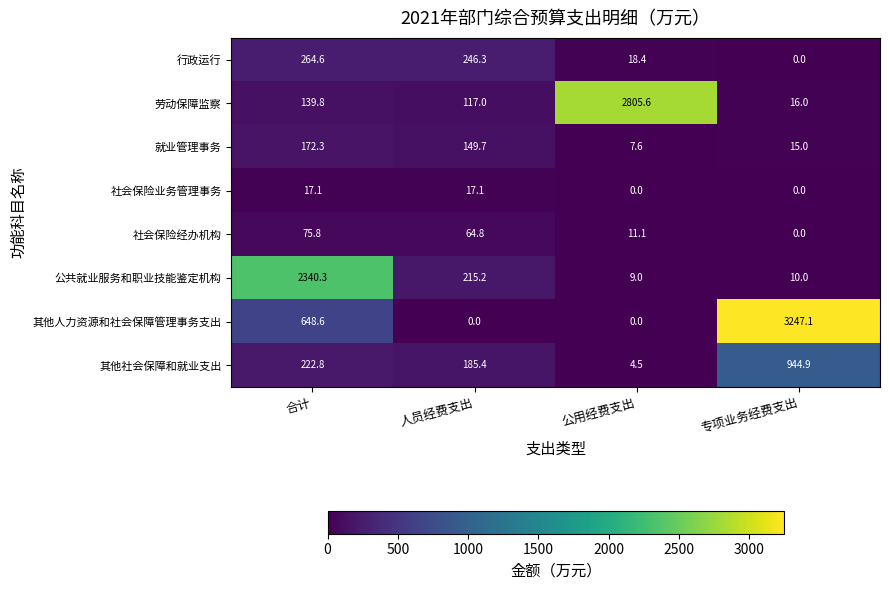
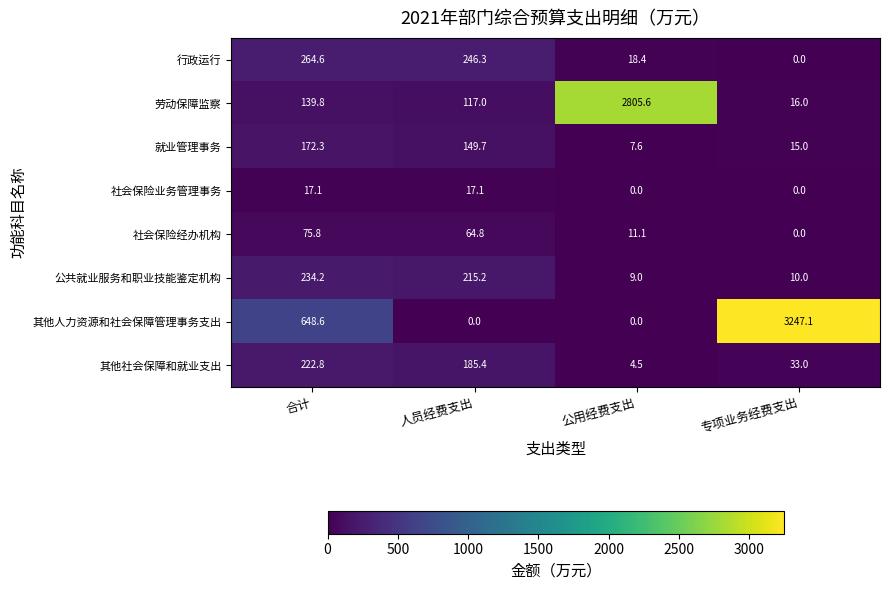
公共就业服务和职业技能鉴定机构, 合计: 2340.3 -> 234.2
其他社会保障和就业支出, 专项业务经费支出: 944.9 -> 33.0
